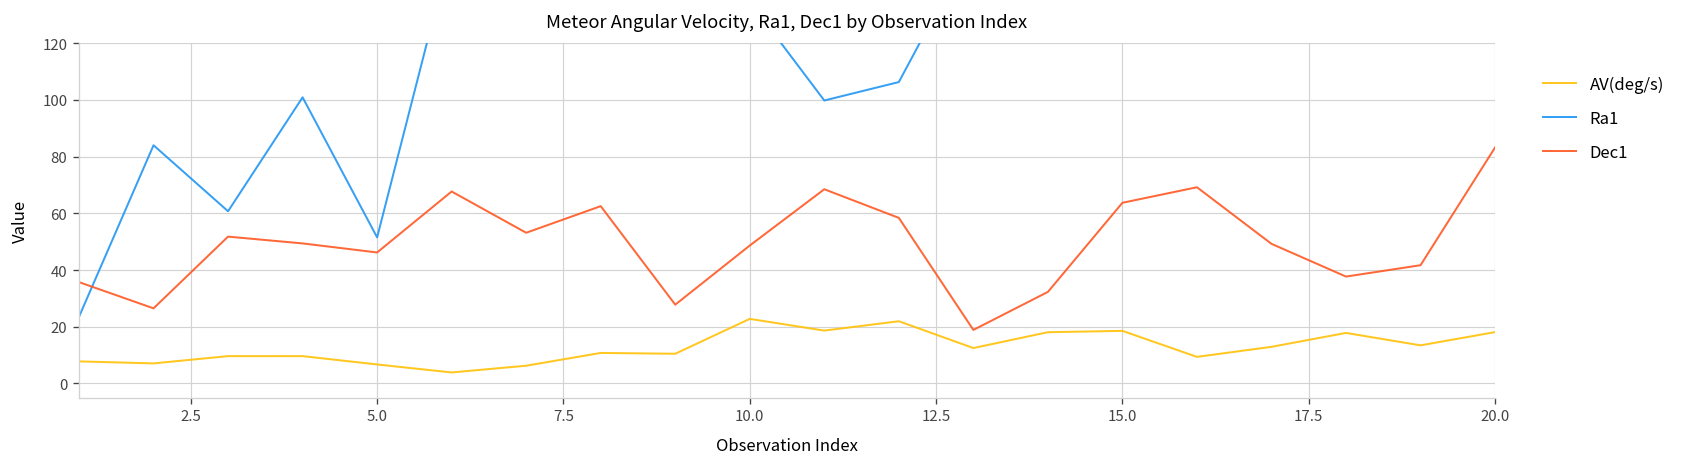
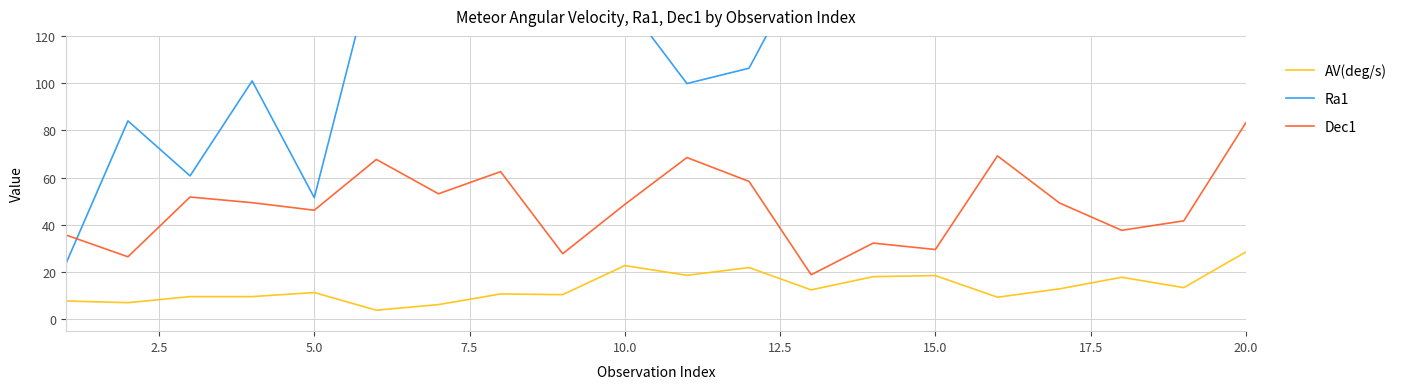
AV(deg/s), 5.0: 7 -> 11
Dec1, 15.0: 64 -> 30
AV(deg/s), 20.0: 18 -> 29
